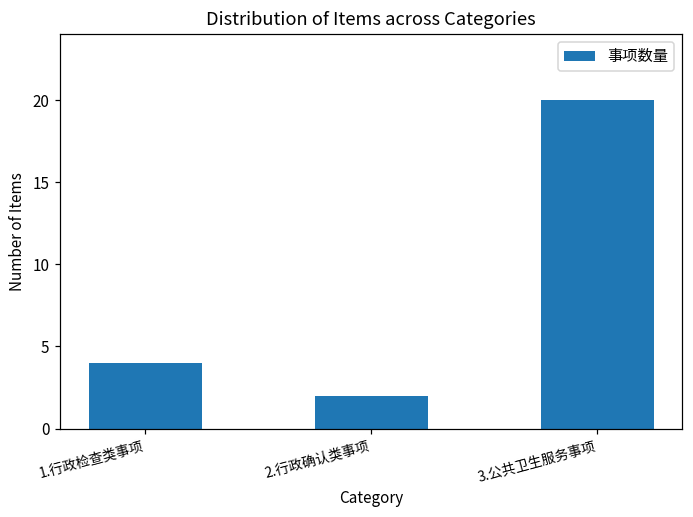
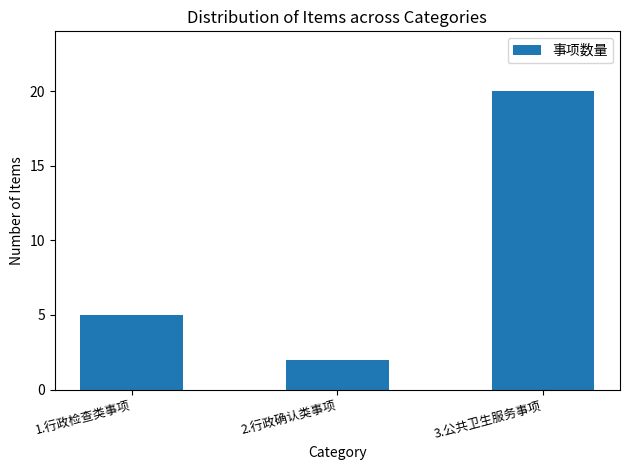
1.行政检查类事项: 4 -> 5
